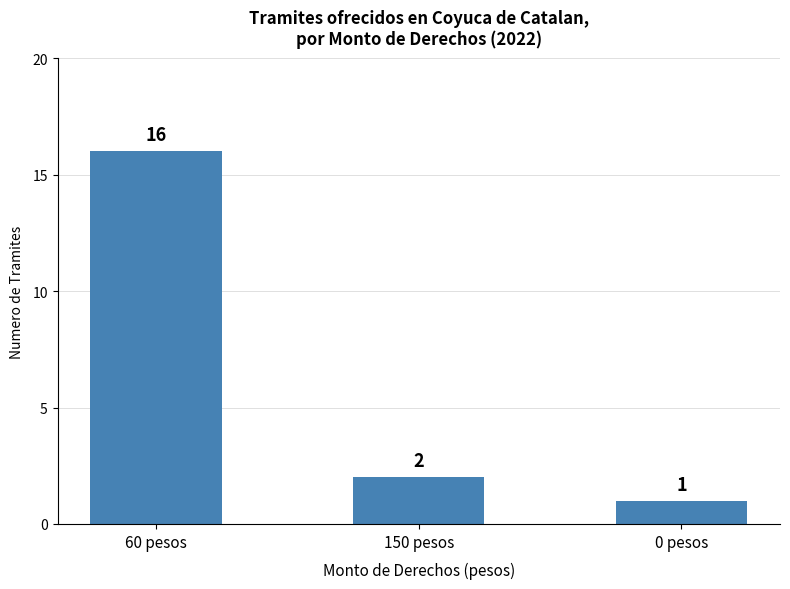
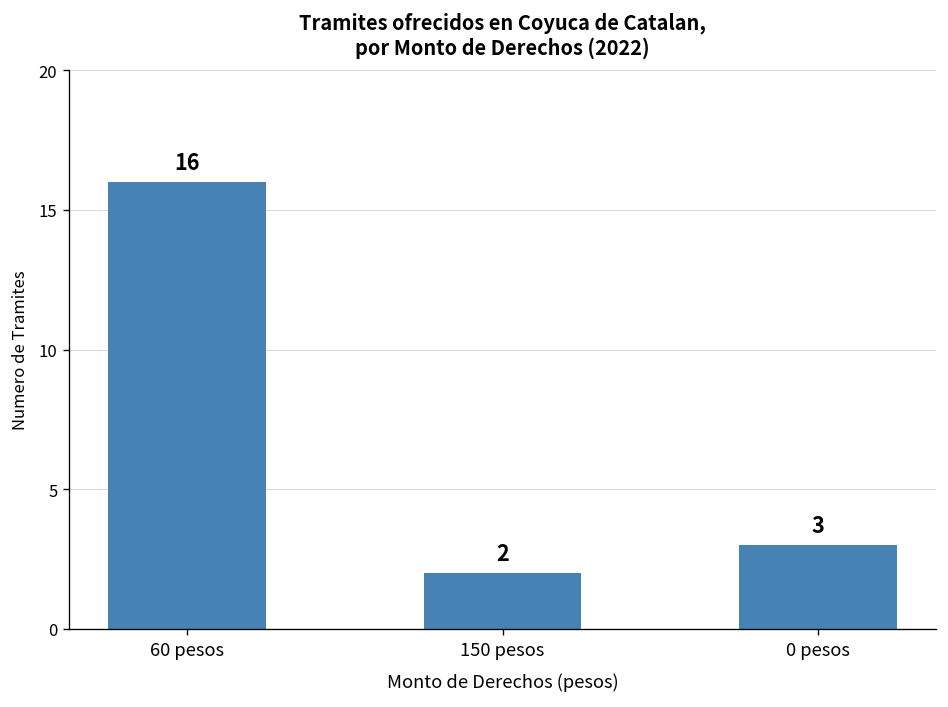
0 pesos: 1 -> 3
